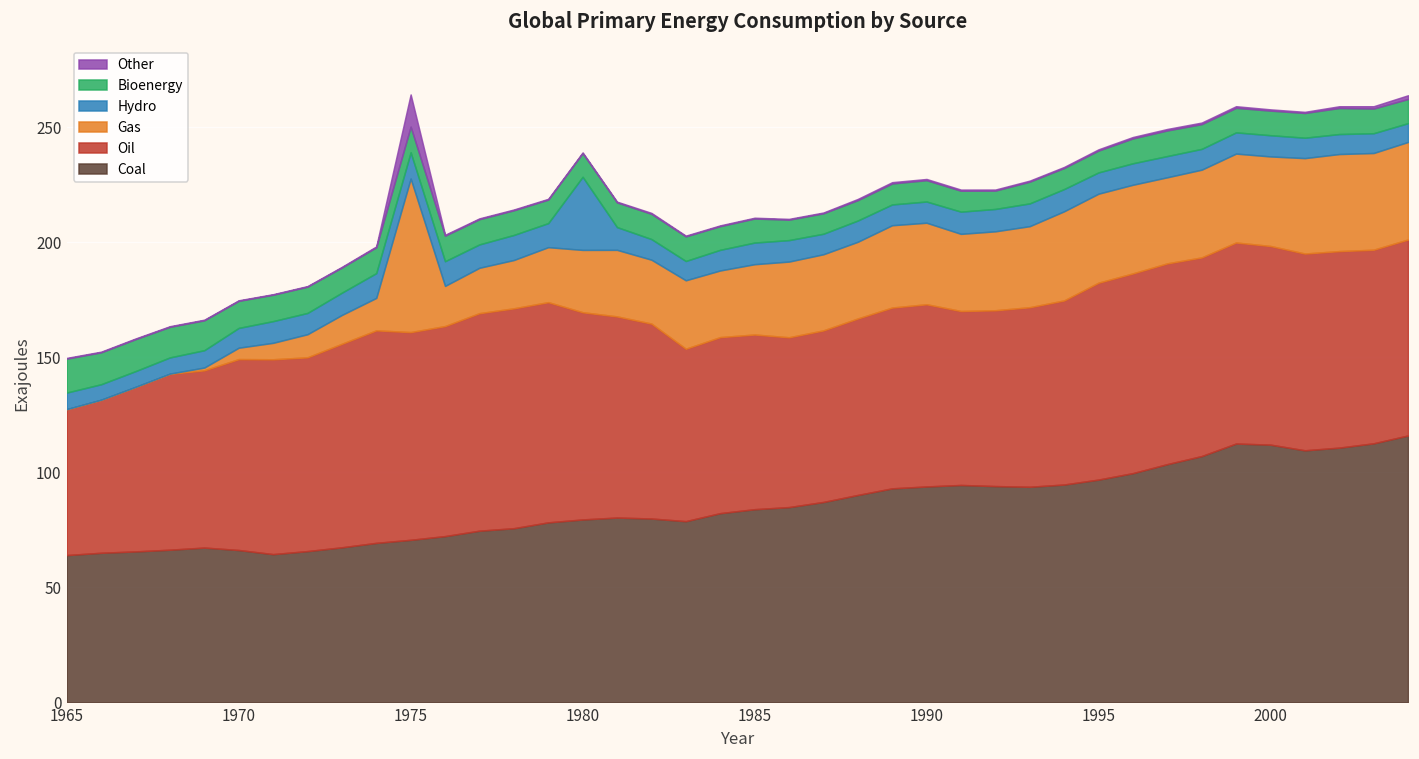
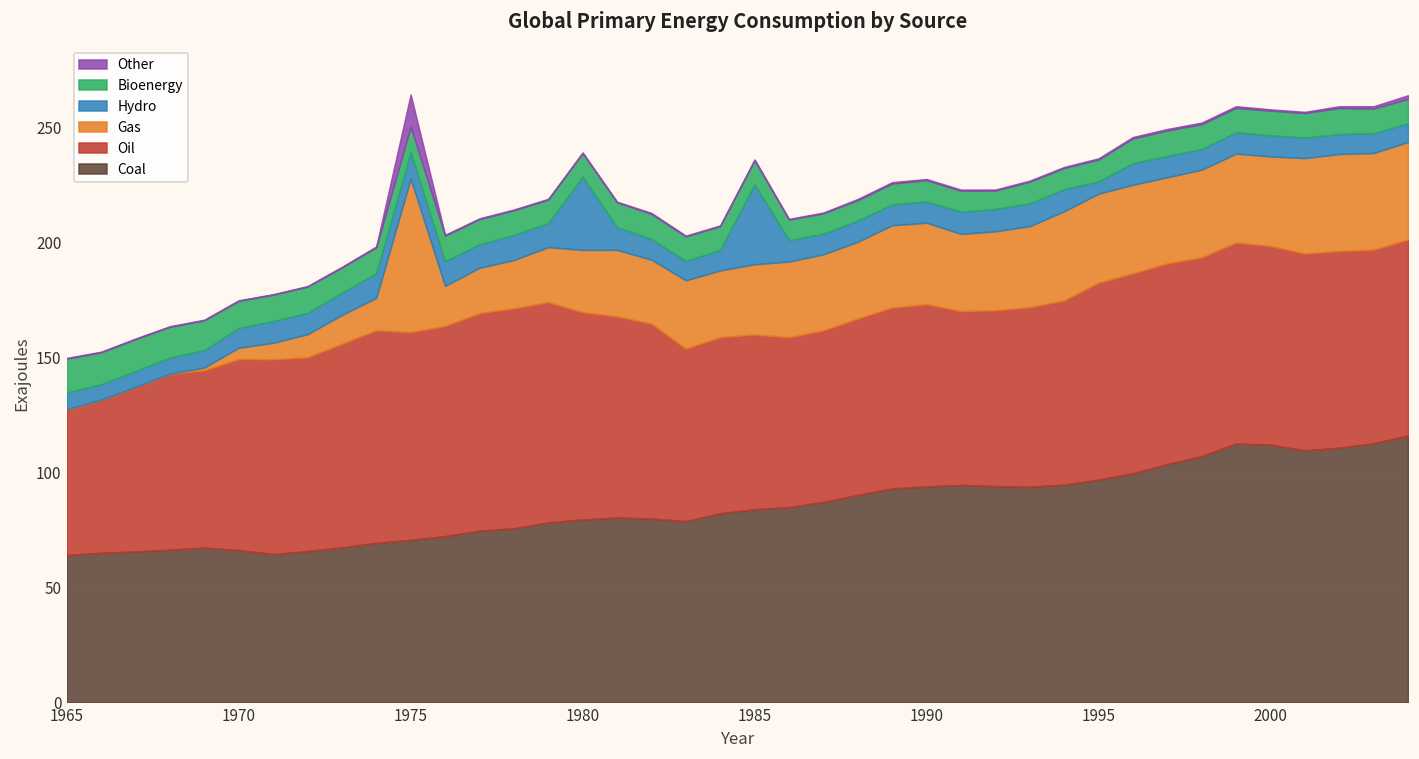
Hydro, 1985: 9 -> 35
Hydro, 1995: 9 -> 5
